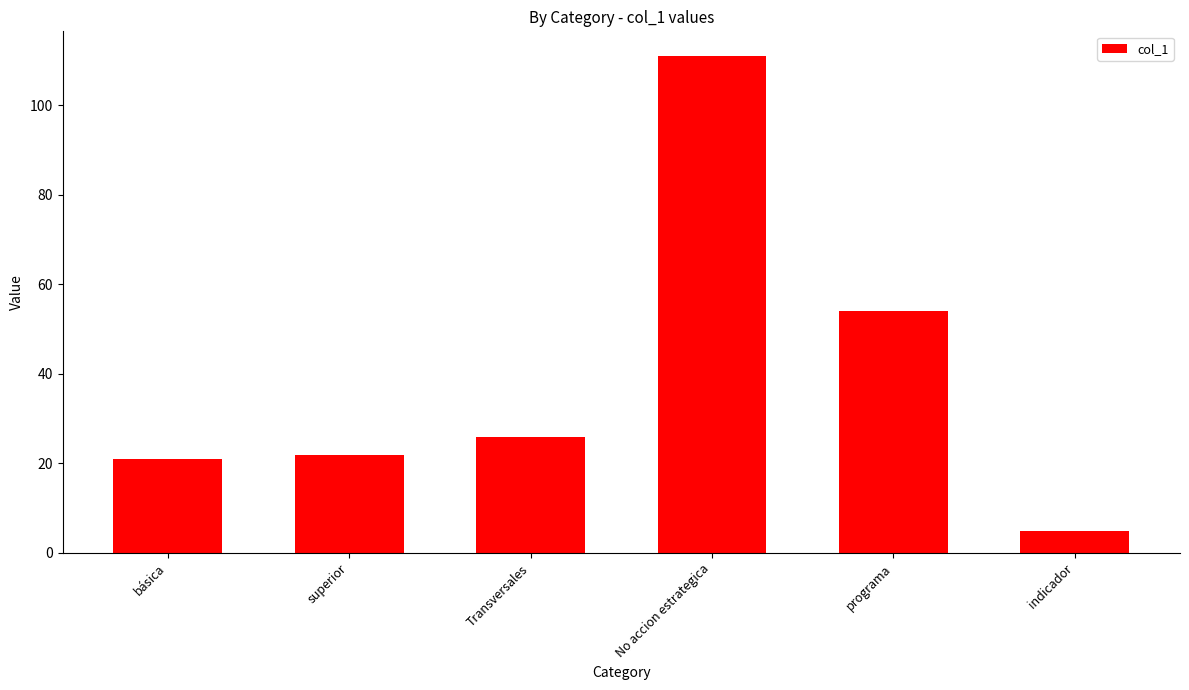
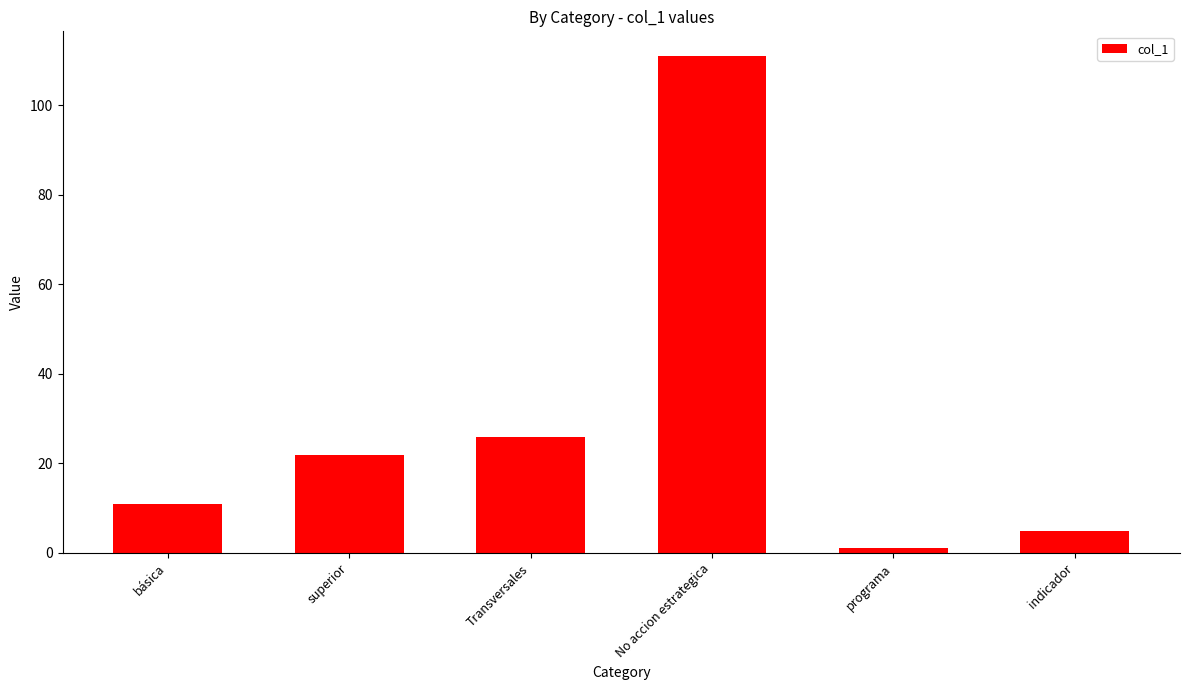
básica: 21 -> 11
programa: 54 -> 1
